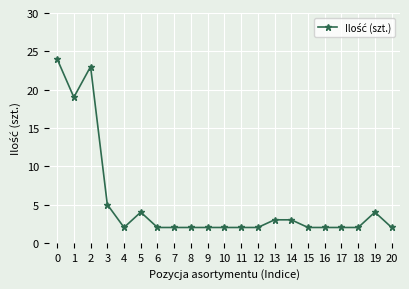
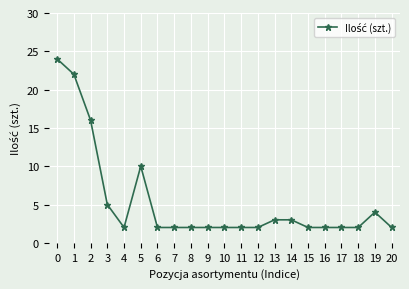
1: 19 -> 22
2: 23 -> 16
5: 4 -> 10
